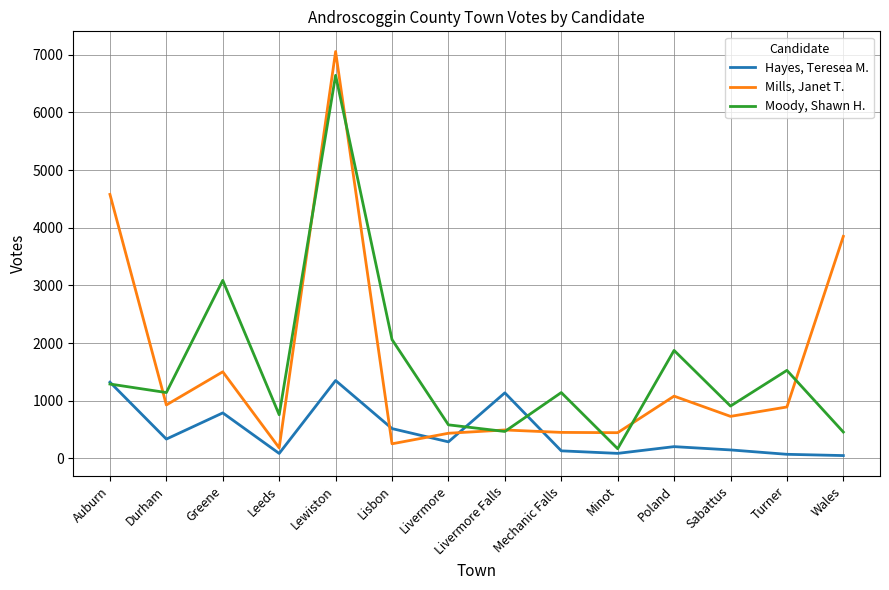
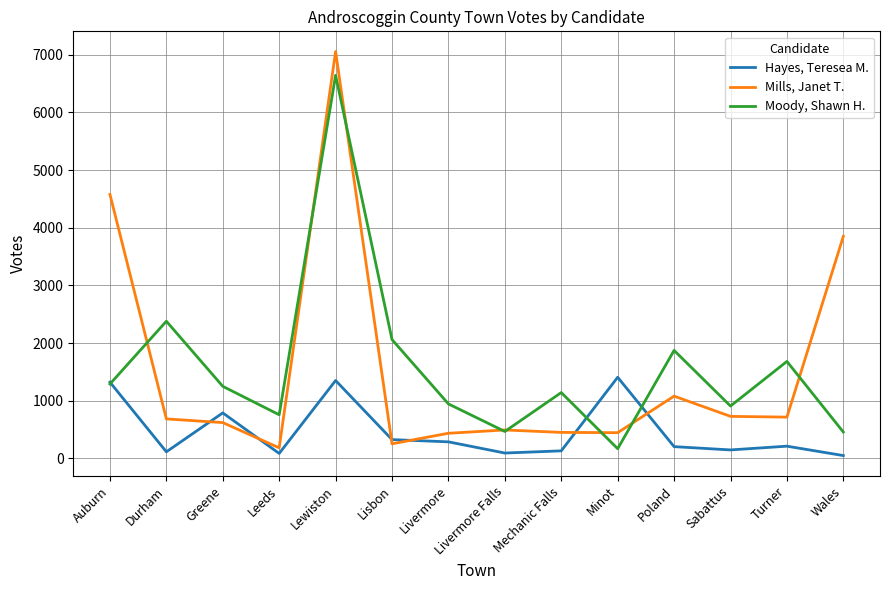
Hayes, Teresea M., Durham: 300 -> 100
Mills, Janet T., Durham: 900 -> 700
Moody, Shawn H., Durham: 1100 -> 2400
Mills, Janet T., Greene: 1500 -> 600
Moody, Shawn H., Greene: 3100 -> 1200
Hayes, Teresea M., Lisbon: 500 -> 300
Moody, Shawn H., Livermore: 600 -> 900
Hayes, Teresea M., Livermore Falls: 1100 -> 100
Hayes, Teresea M., Minot: 100 -> 1400
Hayes, Teresea M., Turner: 100 -> 200
Mills, Janet T., Turner: 900 -> 700
Moody, Shawn H., Turner: 1500 -> 1700
